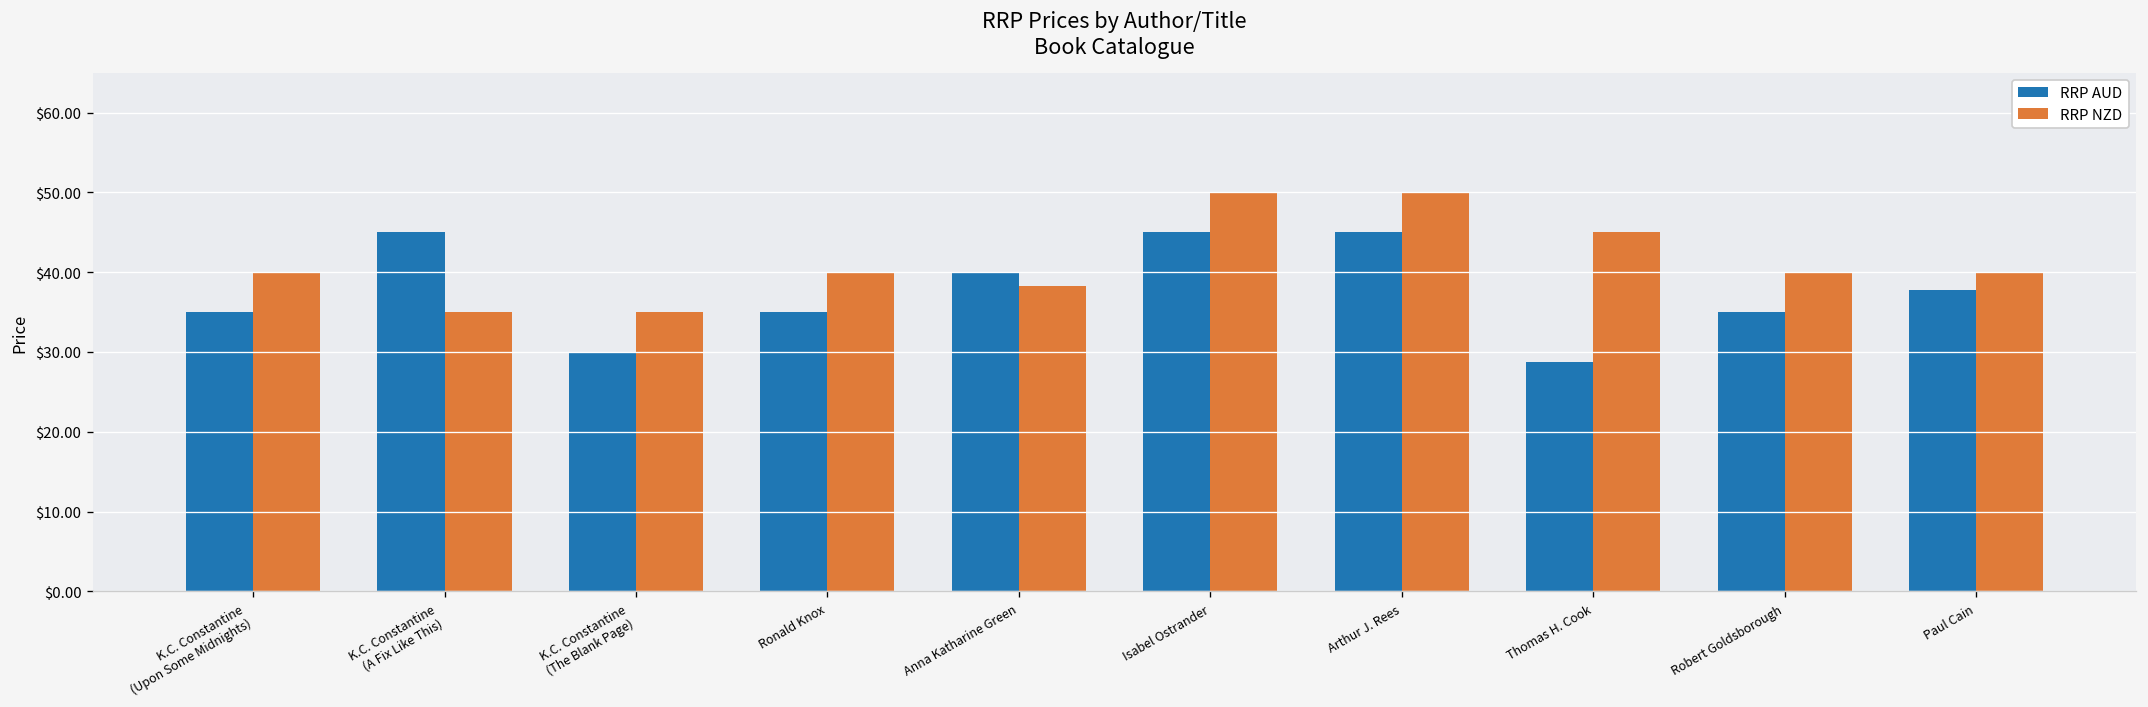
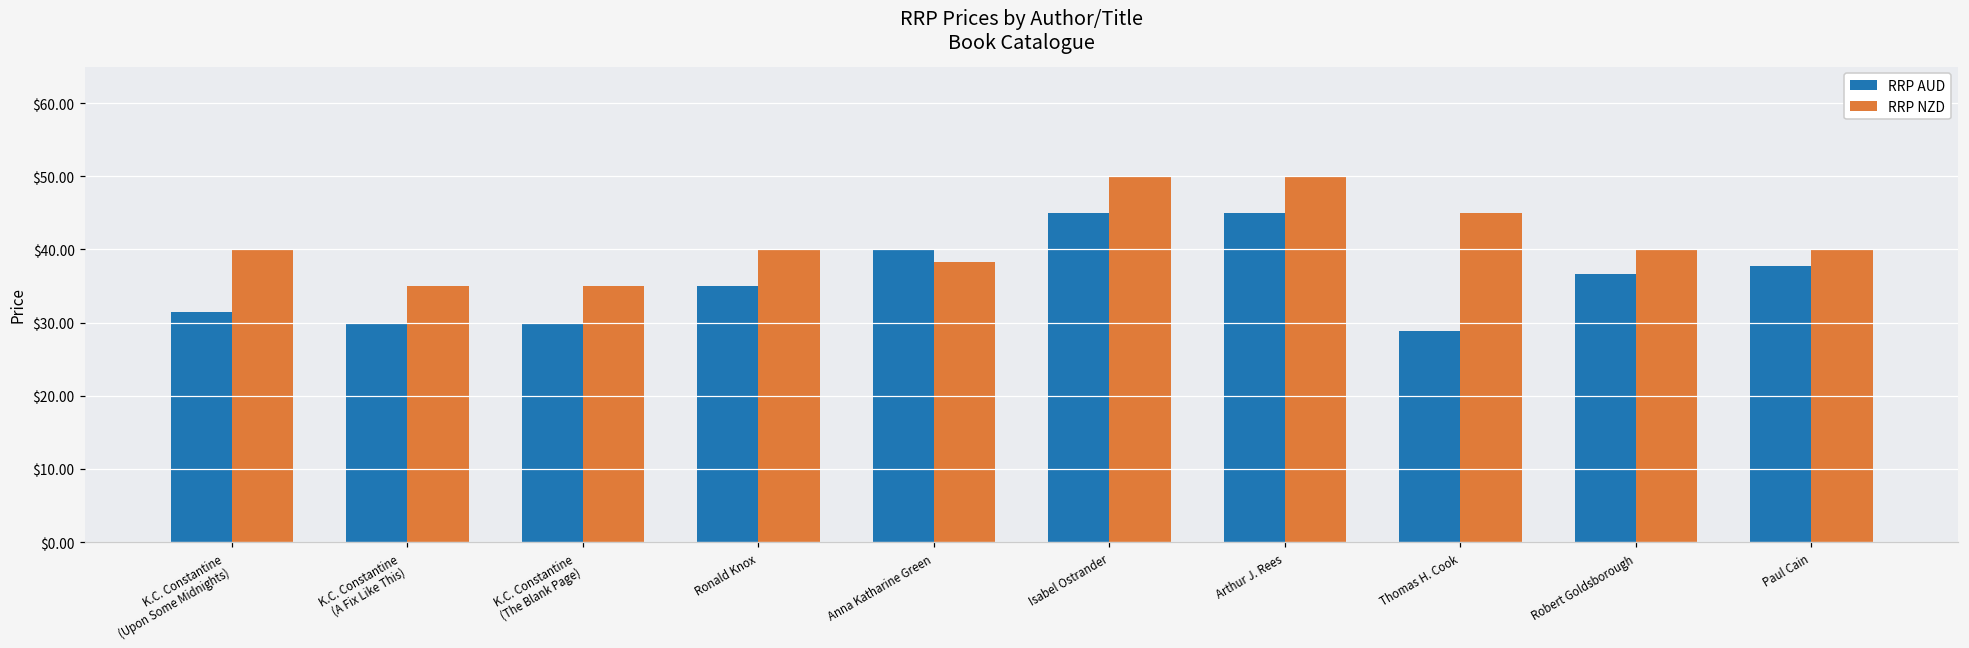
RRP AUD, K.C. Constantine (Upon Some Midnights): $35 -> $32
RRP AUD, K.C. Constantine (A Fix Like This): $45 -> $30
RRP AUD, Robert Goldsborough: $35 -> $37
